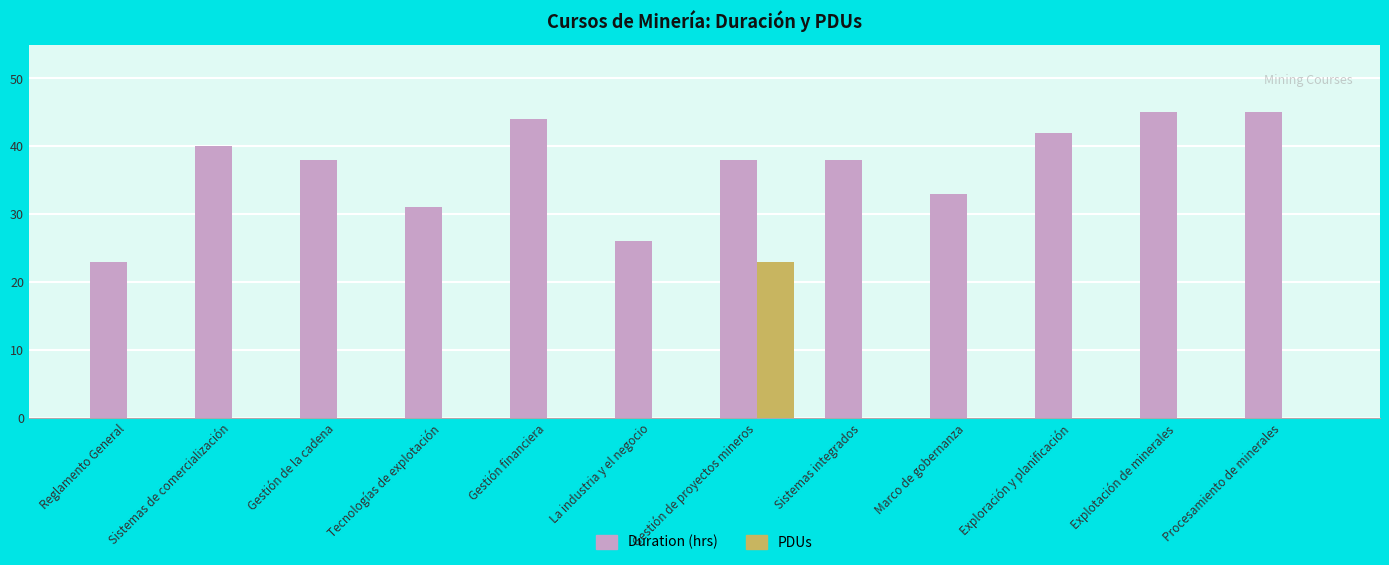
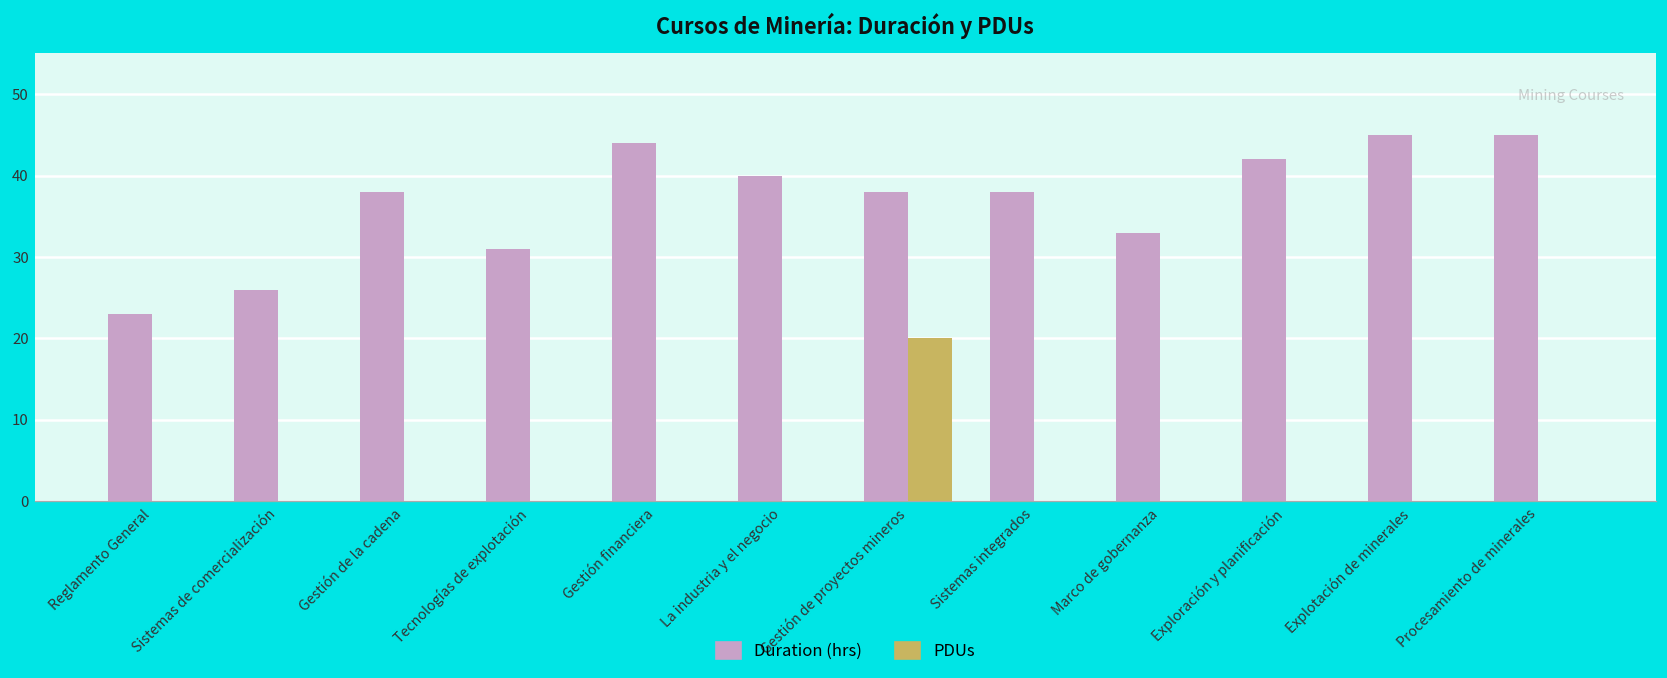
Duration (hrs), Sistemas de comercialización: 40 -> 26
Duration (hrs), La industria y el negocio: 26 -> 40
PDUs, Gestión de proyectos mineros: 23 -> 20
